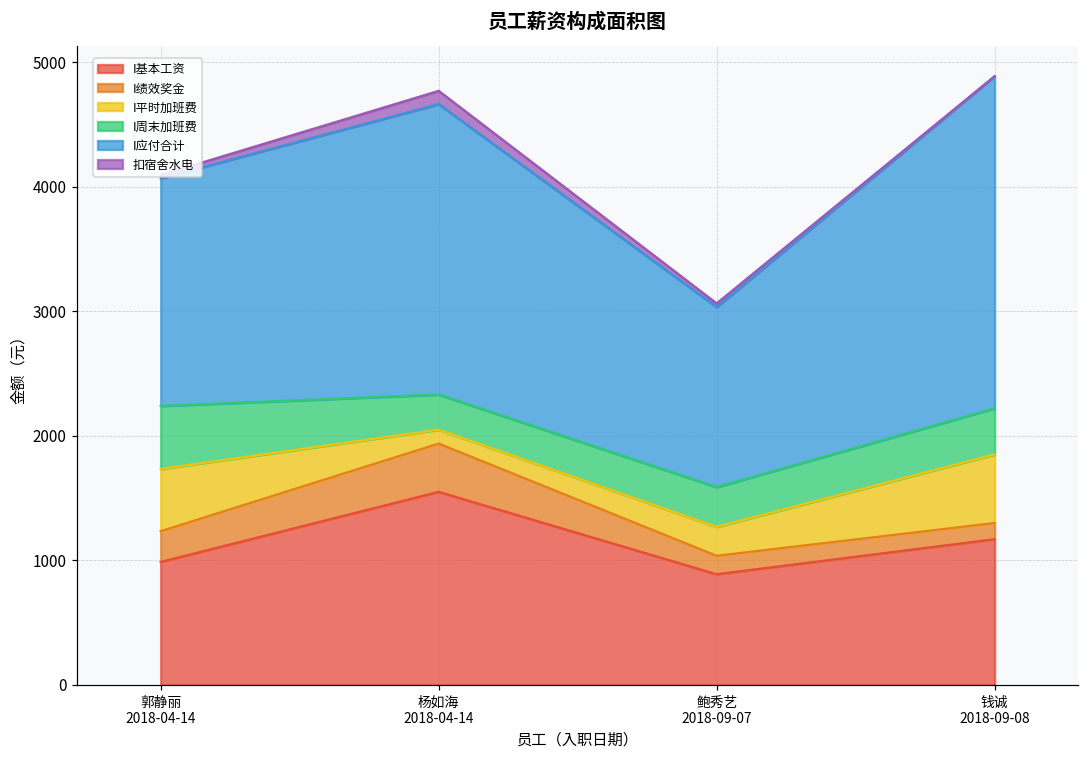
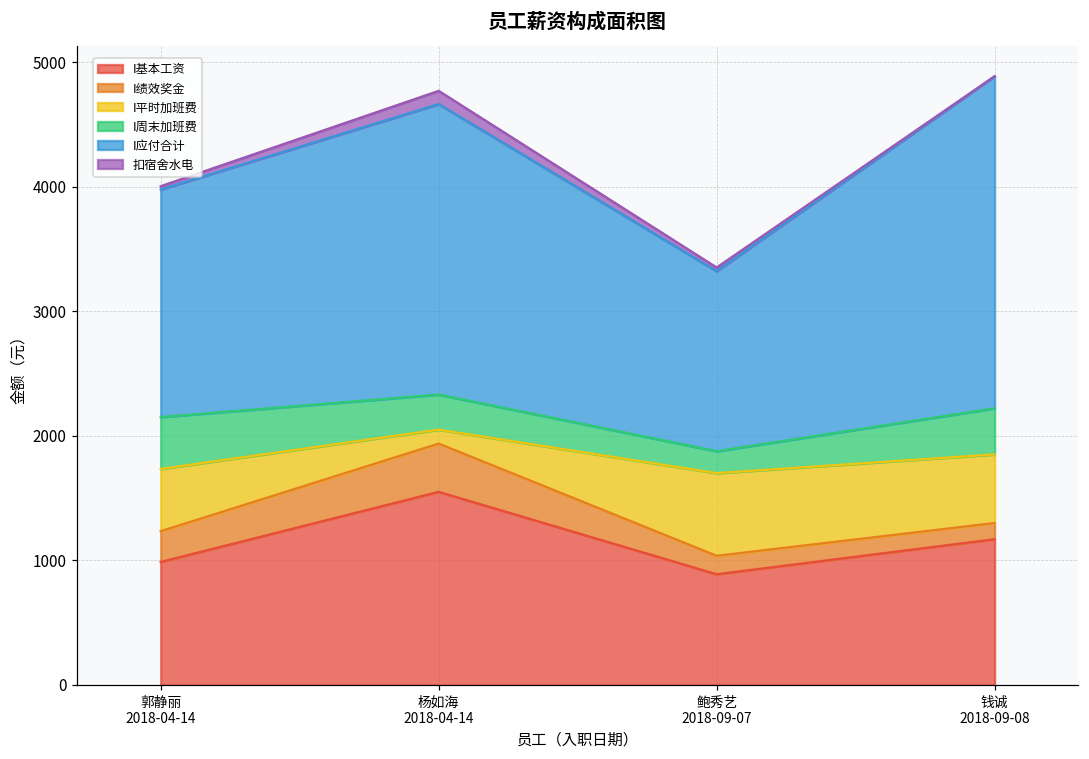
I周末加班费, 郭静丽 2018-04-14: 510 -> 420
I平时加班费, 鲍秀艺 2018-09-07: 230 -> 660
I周末加班费, 鲍秀艺 2018-09-07: 320 -> 180
